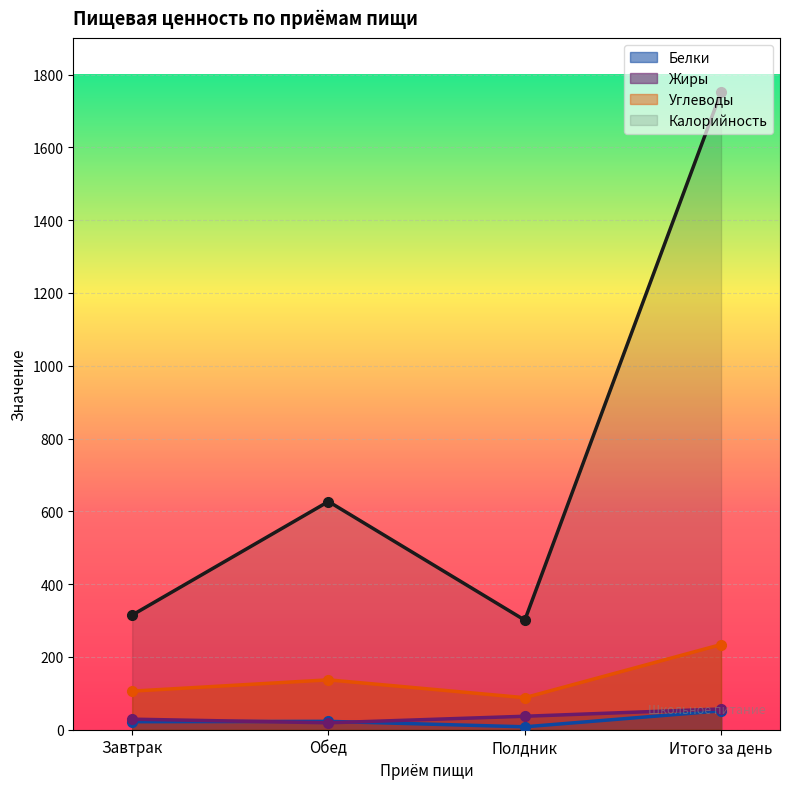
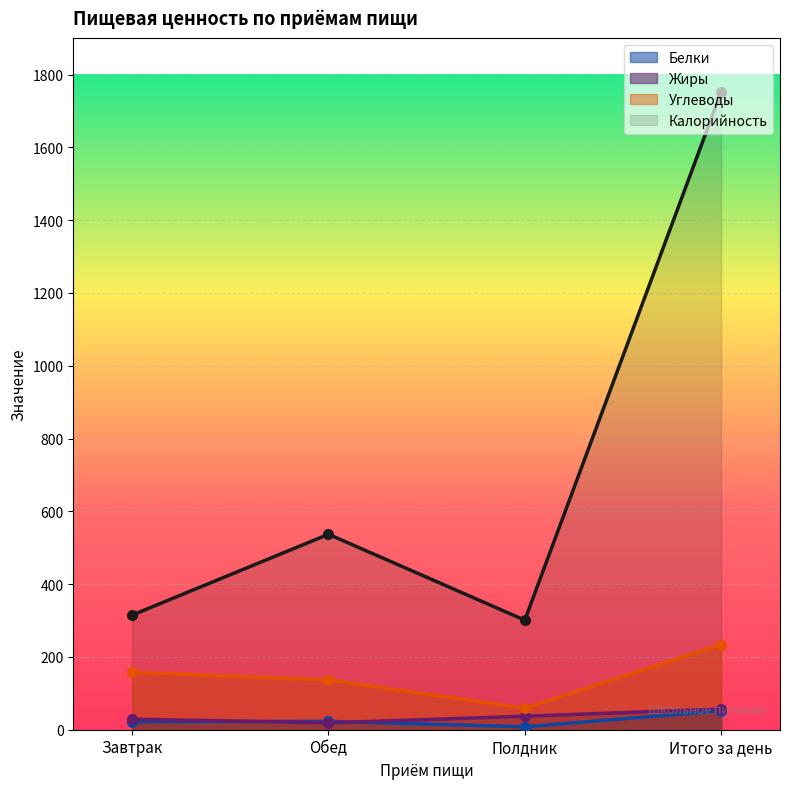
Углеводы, Завтрак: 110 -> 160
Калорийность, Обед: 630 -> 540
Углеводы, Полдник: 90 -> 60
